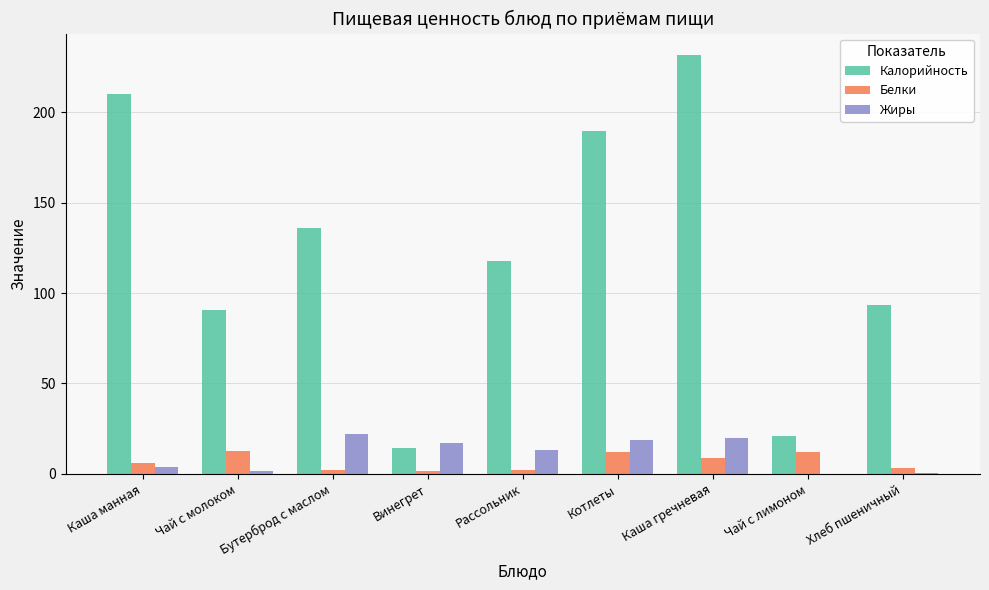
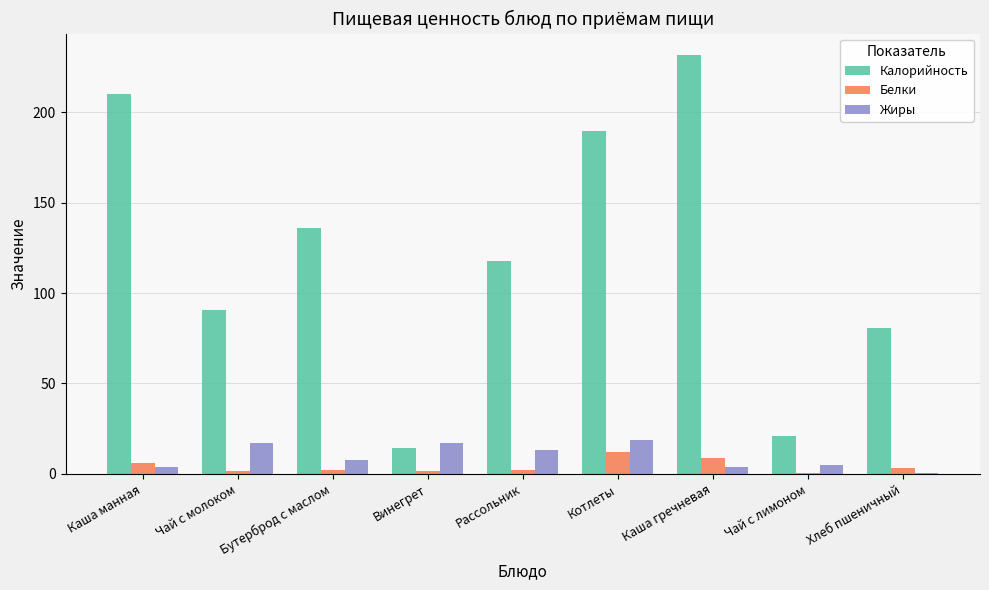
Белки, Чай с молоком: 13 -> 2
Жиры, Чай с молоком: 2 -> 17
Жиры, Бутерброд с маслом: 22 -> 7
Жиры, Каша гречневая: 20 -> 4
Белки, Чай с лимоном: 12 -> 1
Жиры, Чай с лимоном: 0 -> 5
Калорийность, Хлеб пшеничный: 94 -> 81
